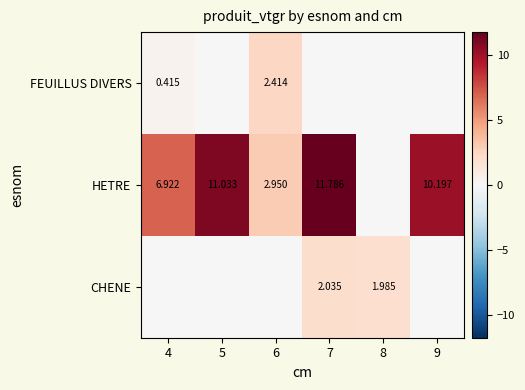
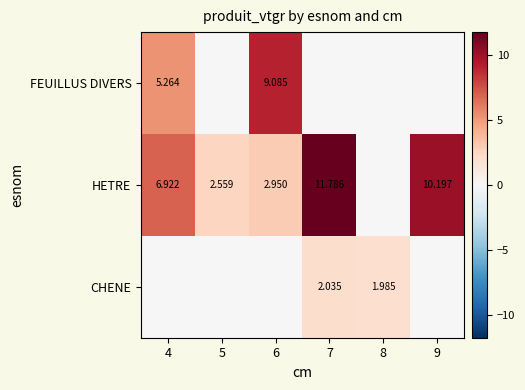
FEUILLUS DIVERS, 4: 0.415 -> 5.264
FEUILLUS DIVERS, 6: 2.414 -> 9.085
HETRE, 5: 11.033 -> 2.559
